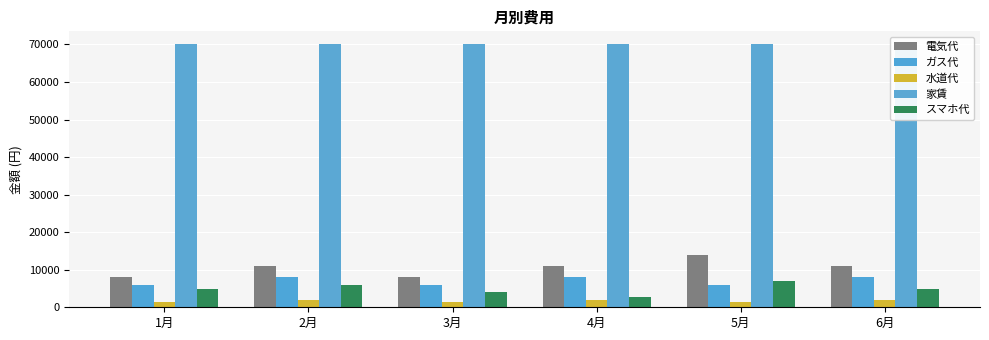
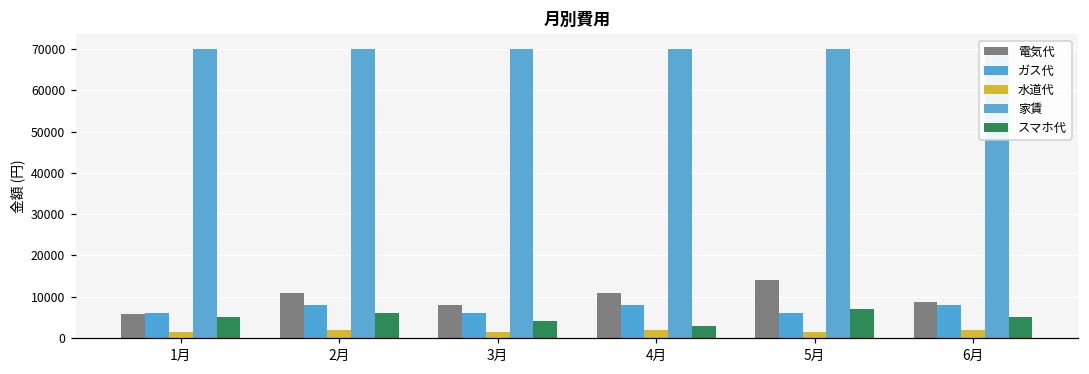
電気代, 1月: 8000 -> 6000
電気代, 6月: 11000 -> 9000
